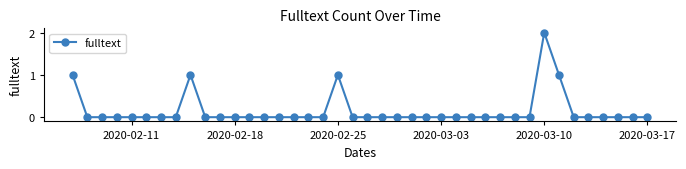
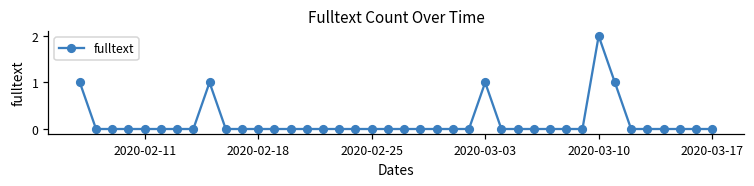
2020-02-25: 1 -> 0
2020-03-03: 0 -> 1
